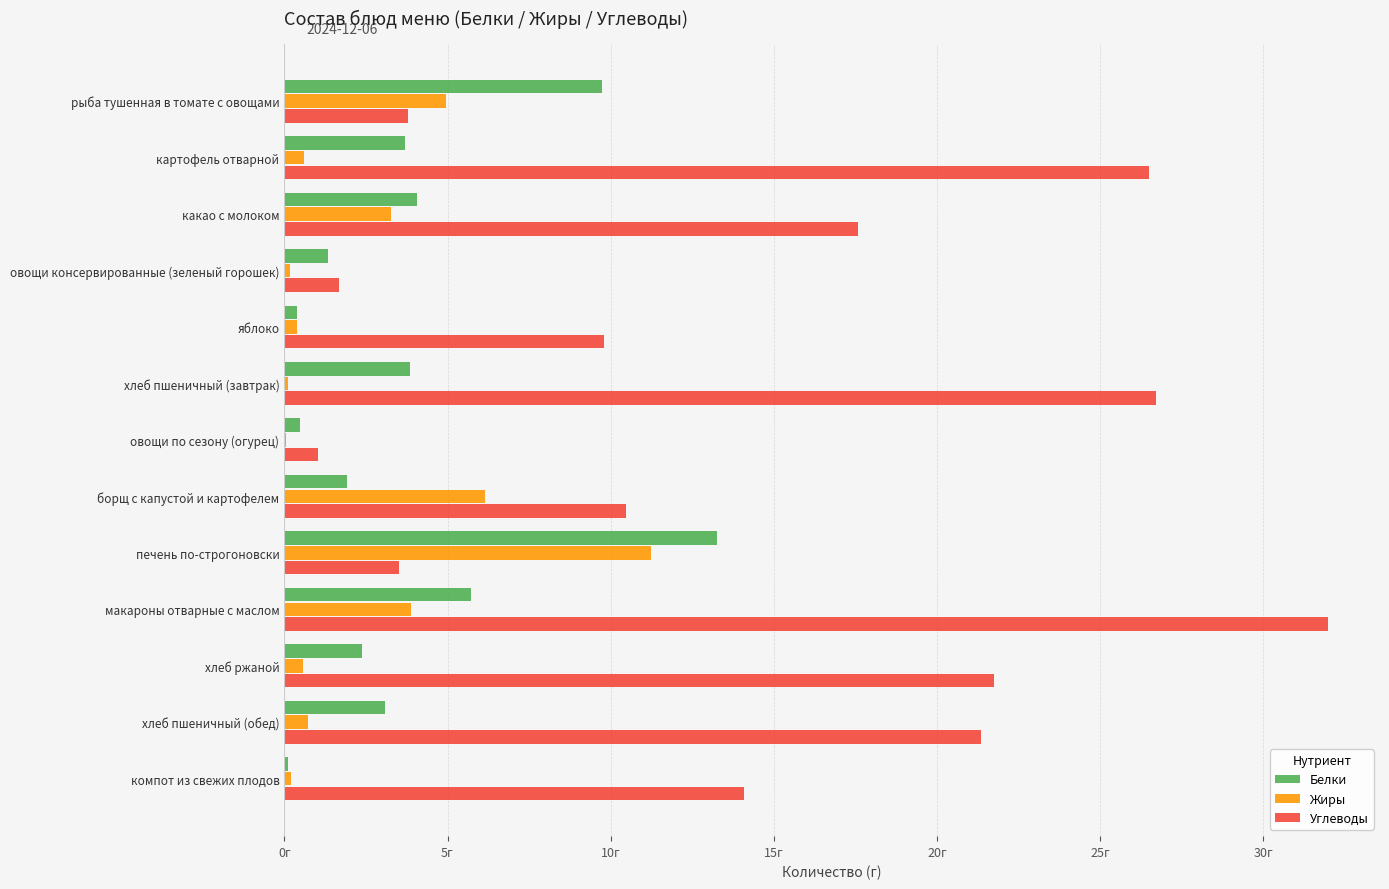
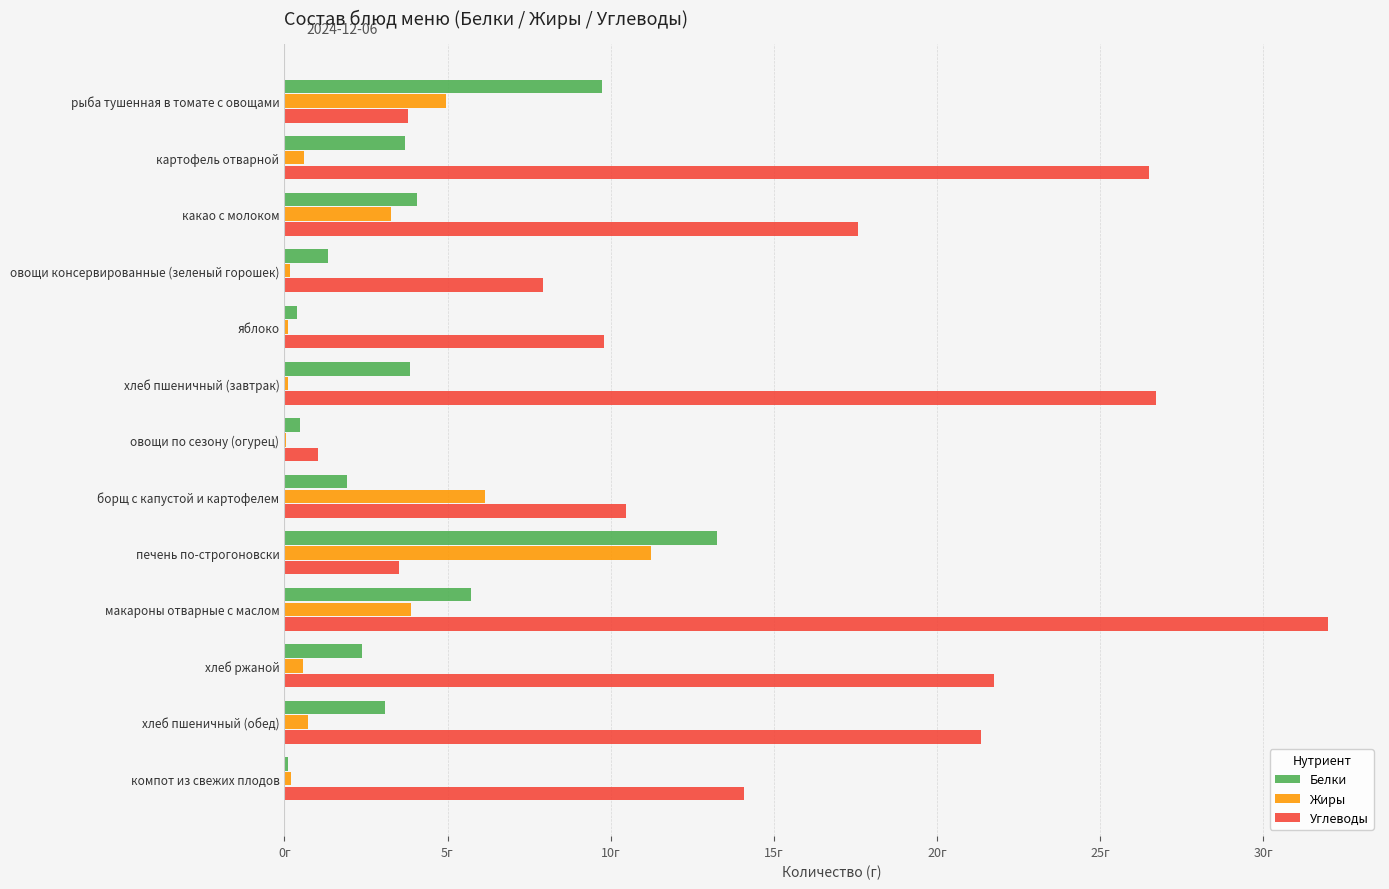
Углеводы, овощи консервированные (зеленый горошек): 1.7г -> 7.9г
Жиры, яблоко: 0.4г -> 0.1г
